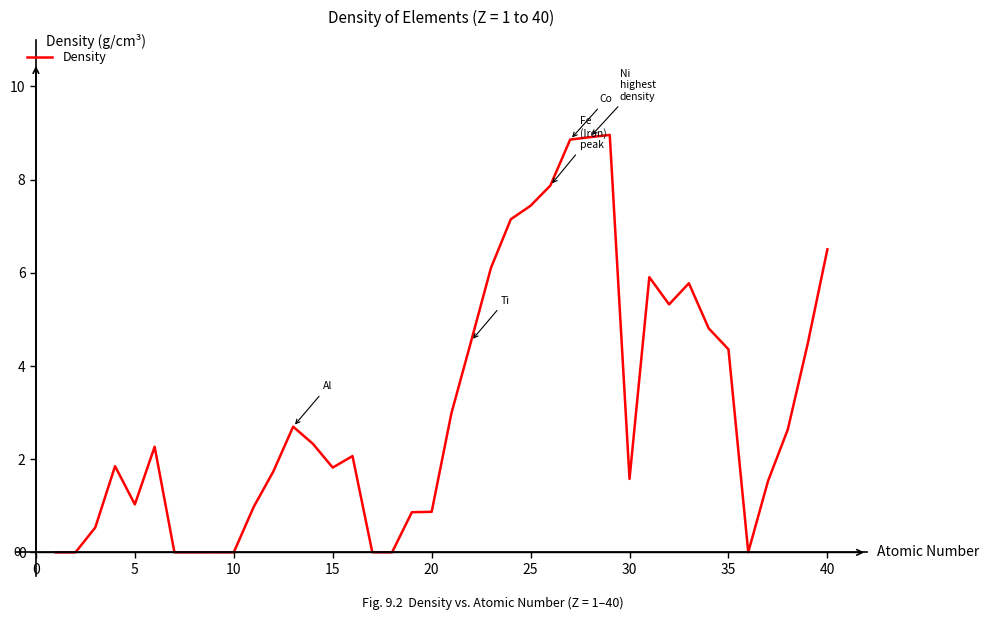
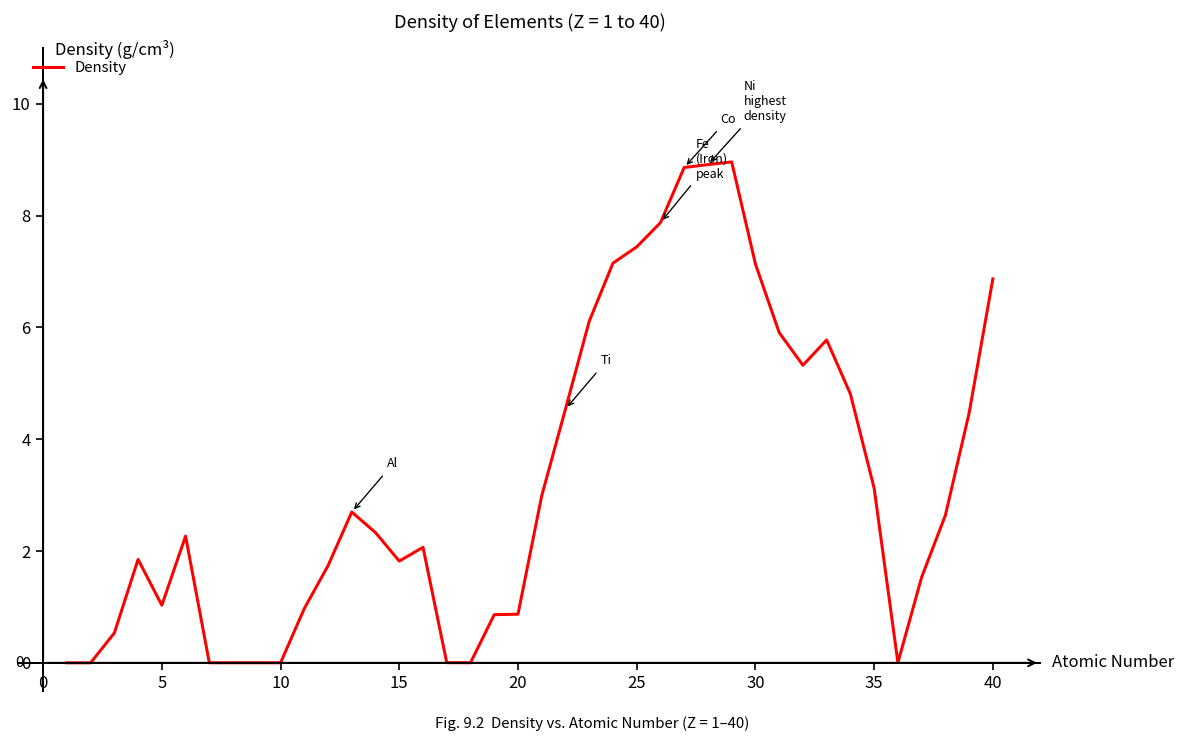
30: 1.6 -> 7.1
35: 4.4 -> 3.1
40: 6.5 -> 6.9
